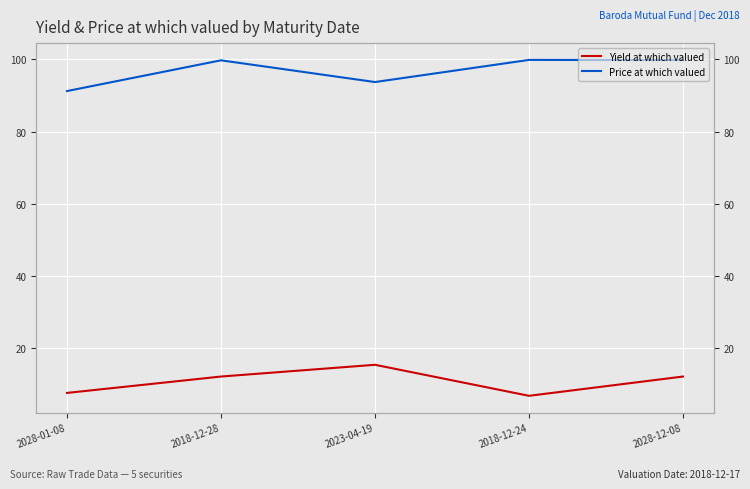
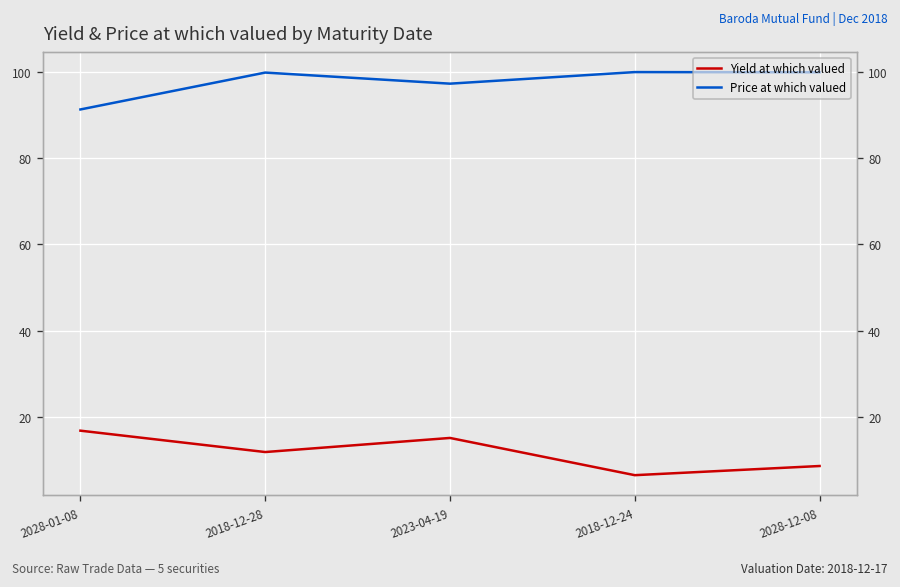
Yield at which valued, 2028-01-08: 7 -> 17
Price at which valued, 2023-04-19: 94 -> 97
Yield at which valued, 2028-12-08: 12 -> 9
